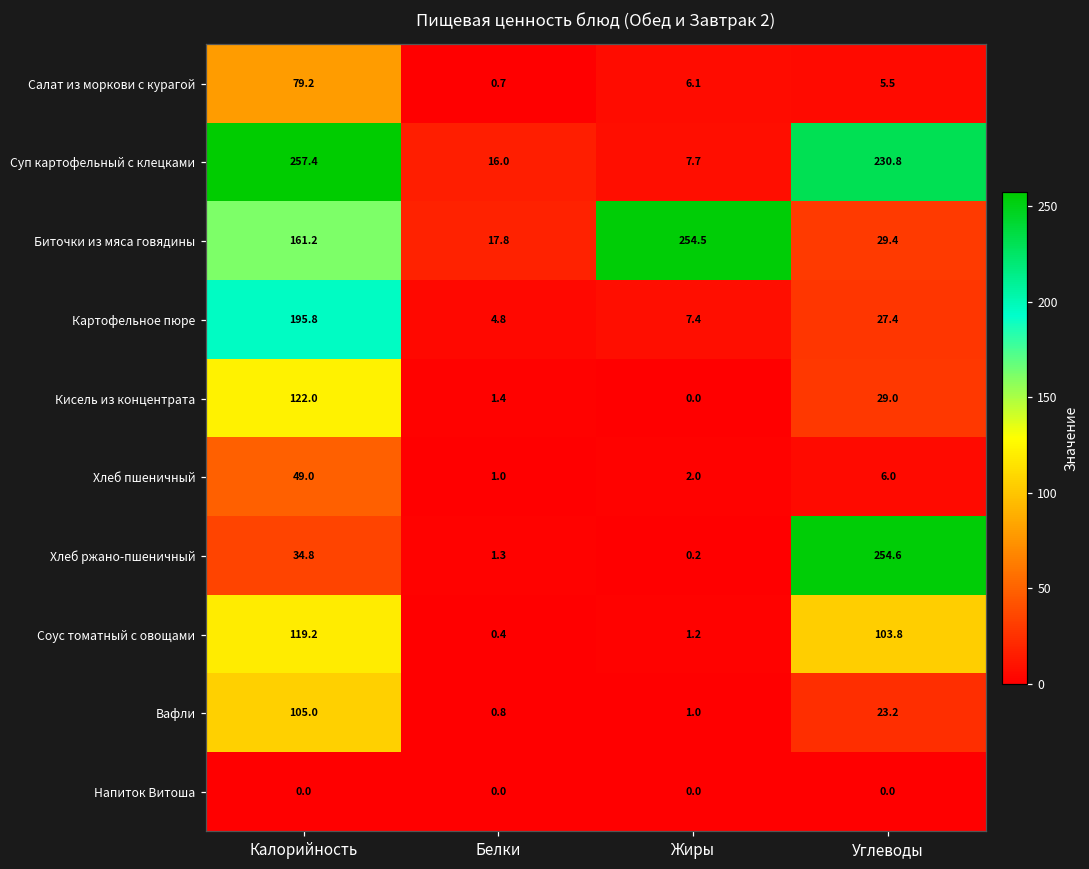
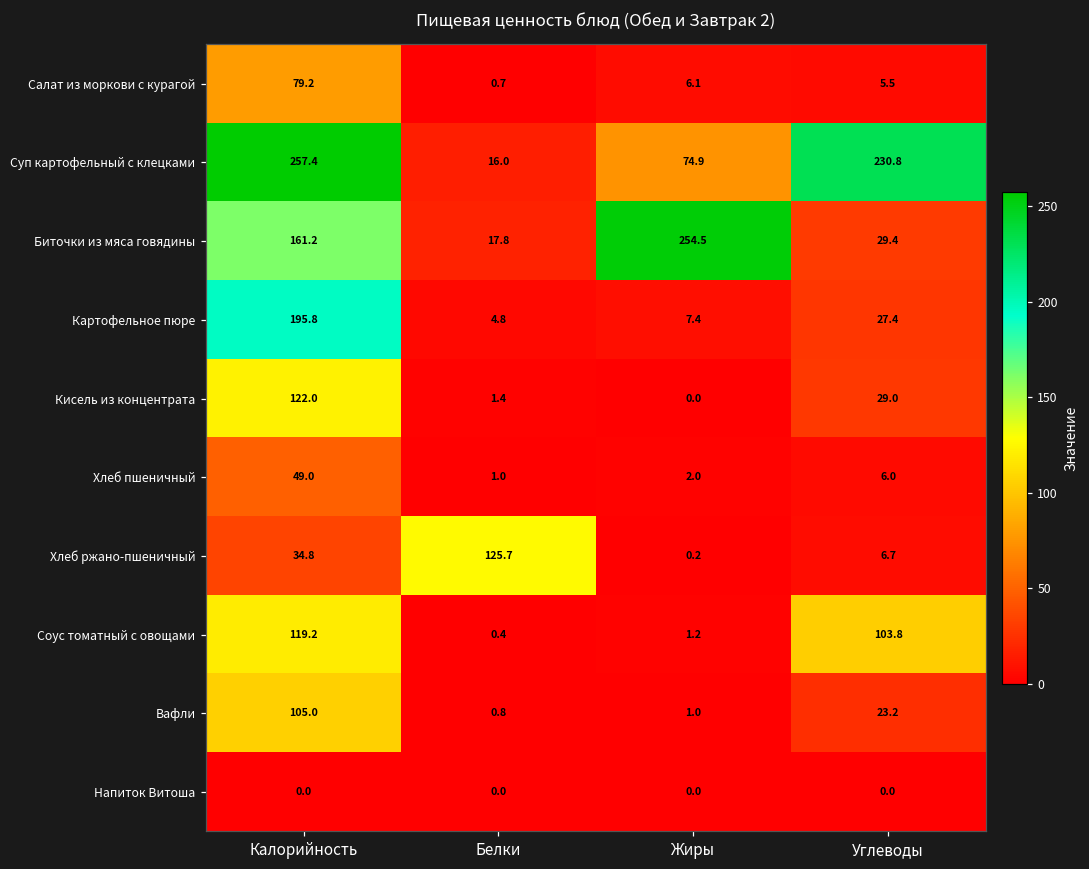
Суп картофельный с клецками, Жиры: 7.7 -> 74.9
Хлеб ржано-пшеничный, Белки: 1.3 -> 125.7
Хлеб ржано-пшеничный, Углеводы: 254.6 -> 6.7
